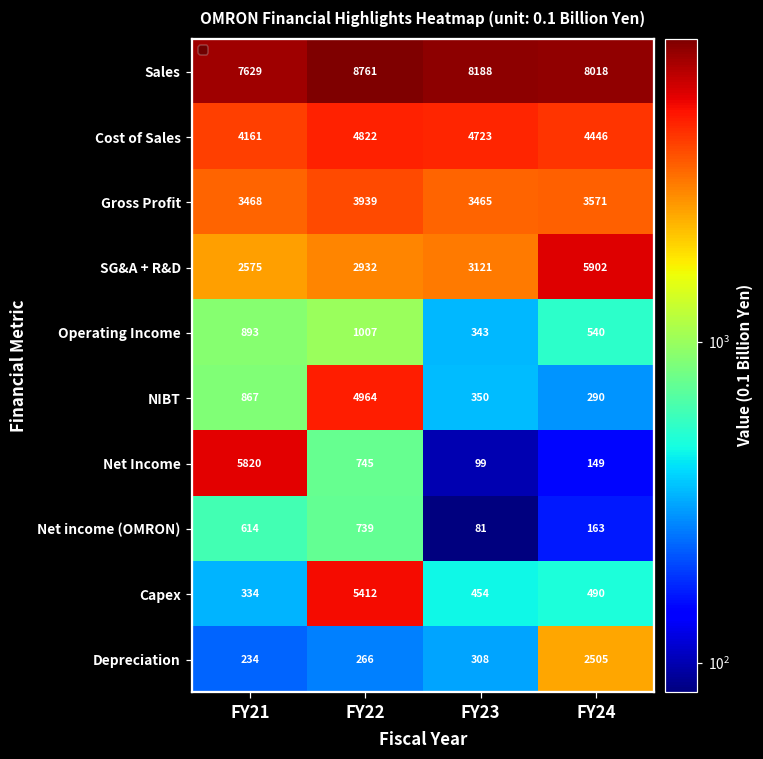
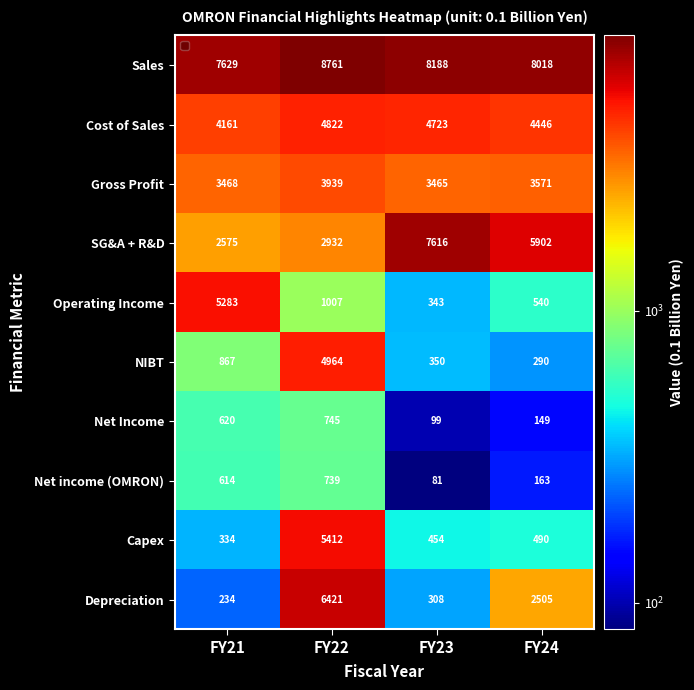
SG&A + R&D, FY23: 3121 -> 7616
Operating Income, FY21: 893 -> 5283
Net Income, FY21: 5820 -> 620
Depreciation, FY22: 266 -> 6421
